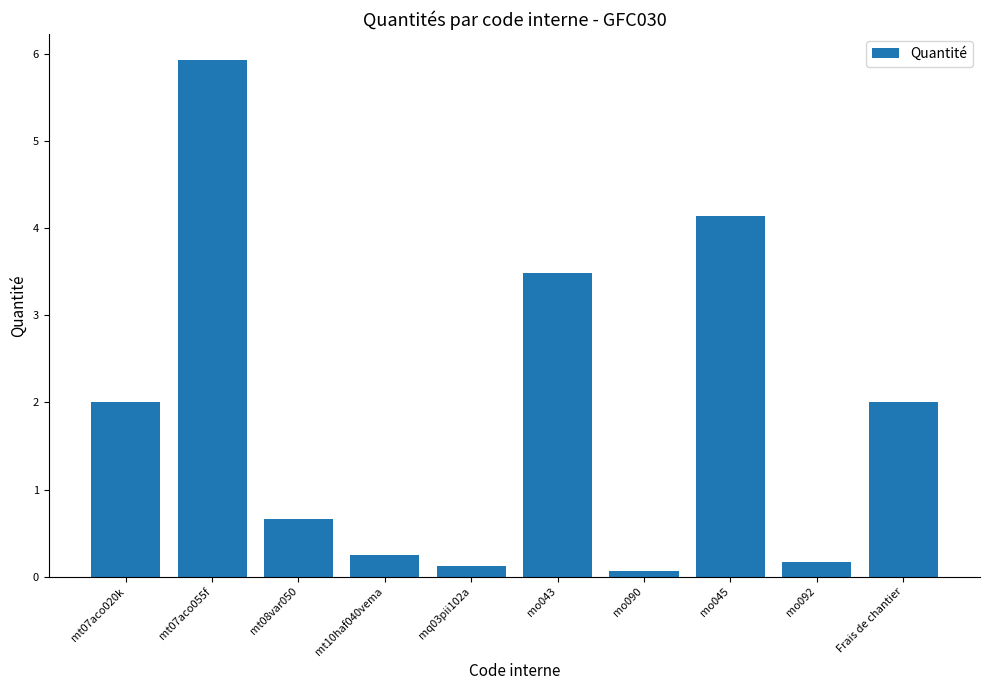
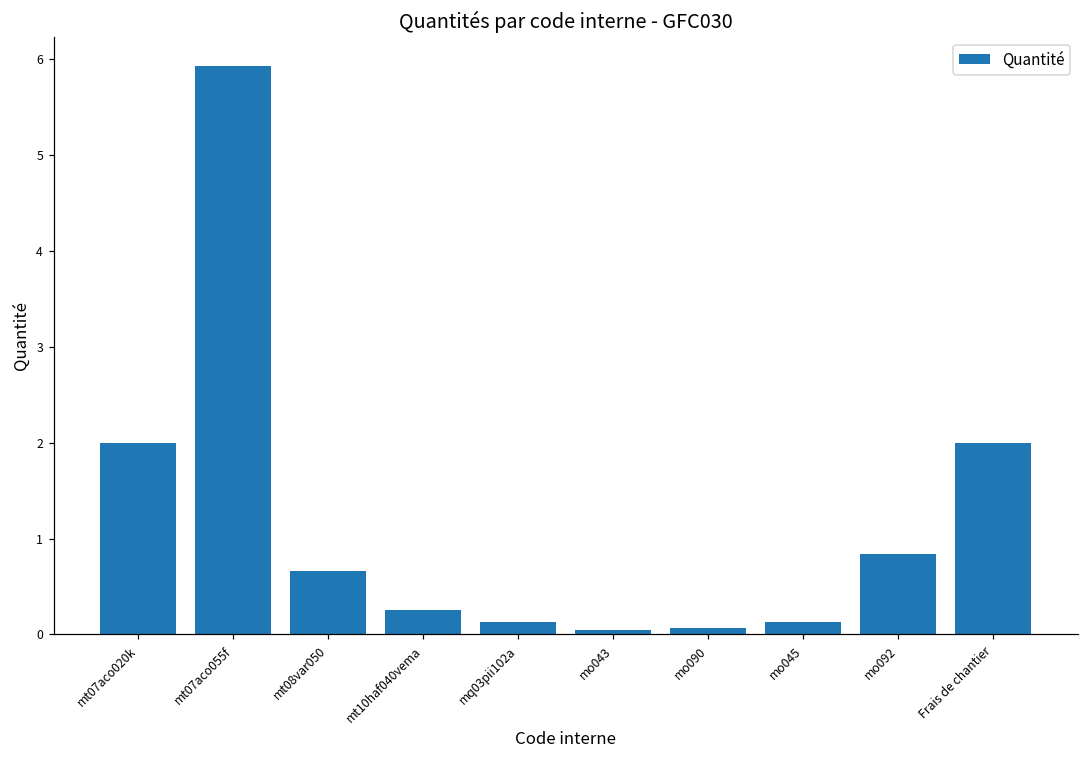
mo043: 3.5 -> 0.0
mo045: 4.1 -> 0.1
mo092: 0.2 -> 0.8
